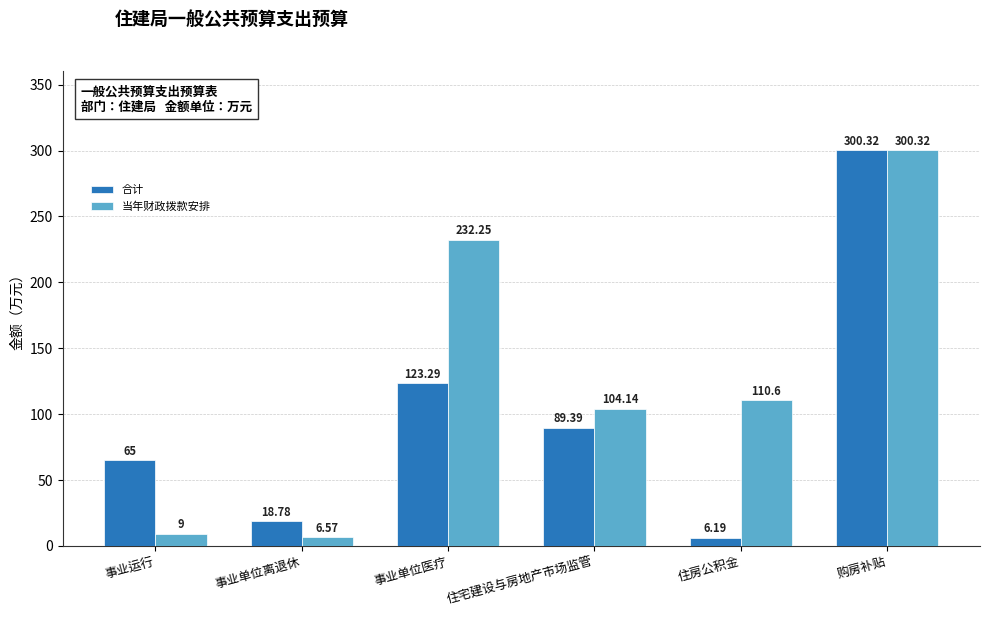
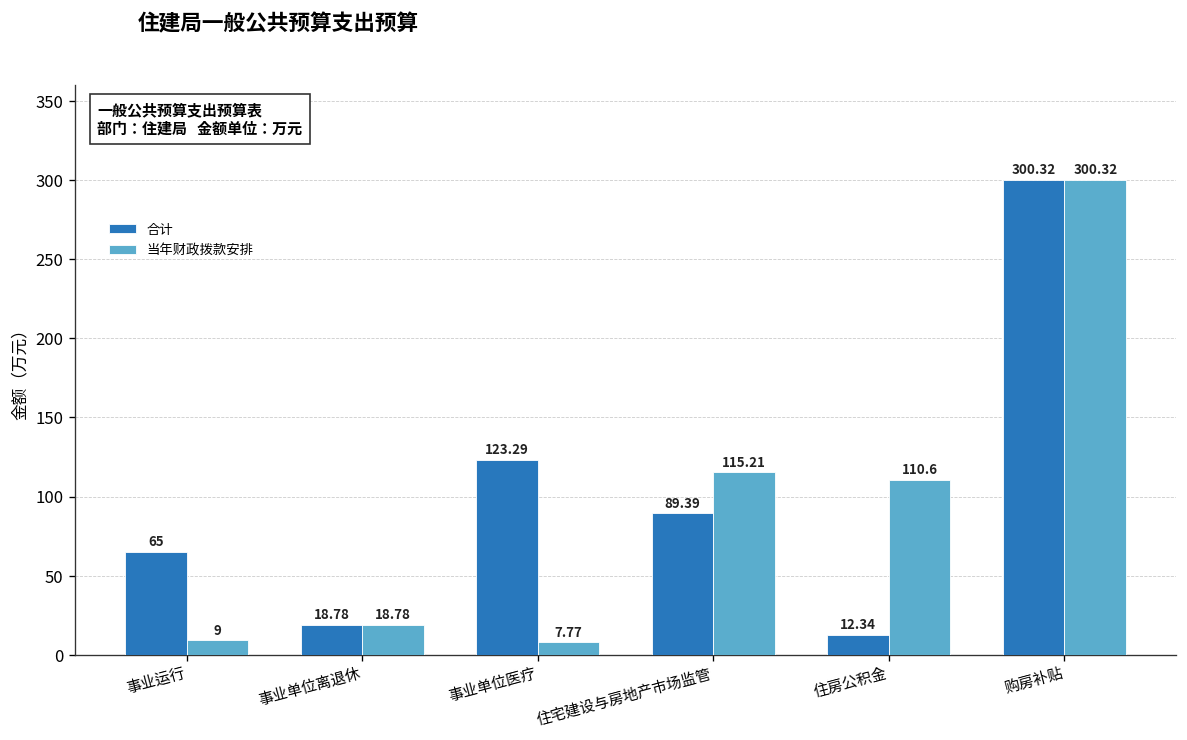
当年财政拨款安排, 事业单位离退休: 6.57 -> 18.78
当年财政拨款安排, 事业单位医疗: 232.25 -> 7.77
当年财政拨款安排, 住宅建设与房地产市场监管: 104.14 -> 115.21
合计, 住房公积金: 6.19 -> 12.34
